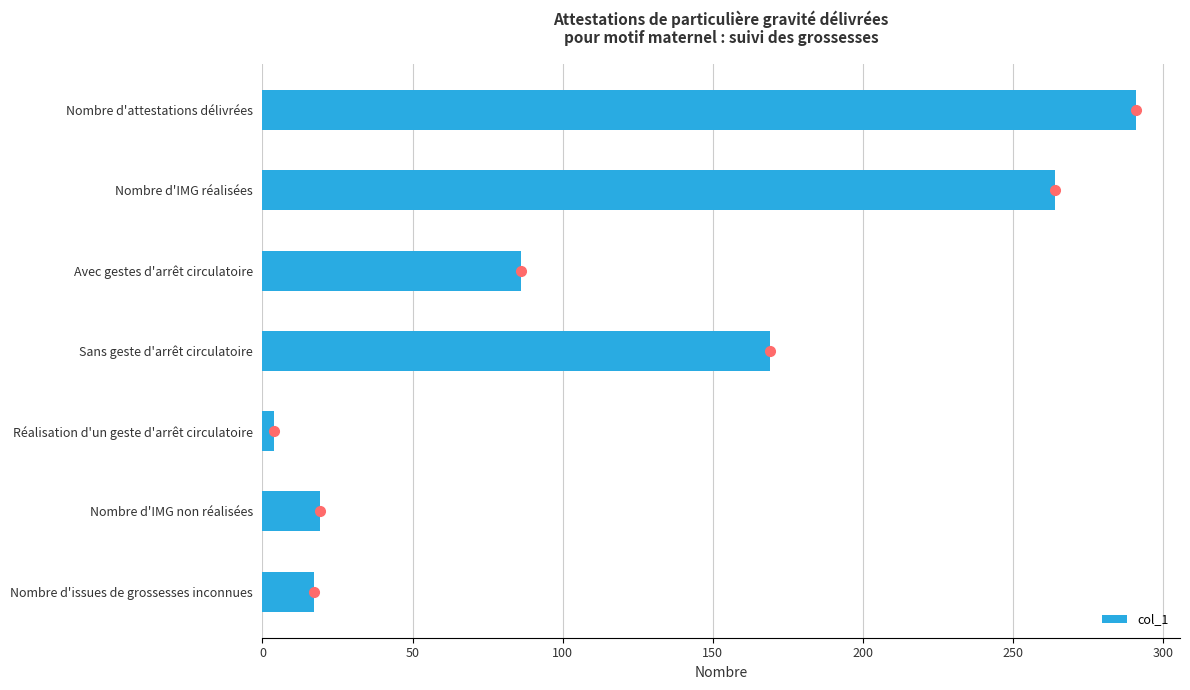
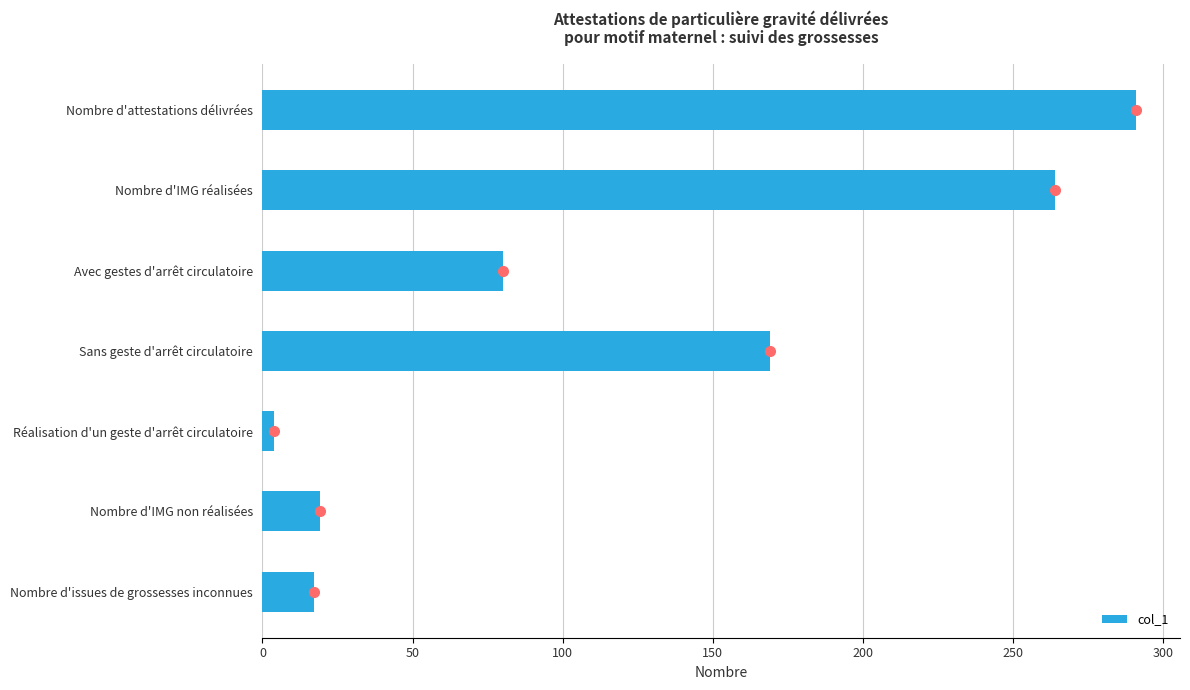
col_1, Avec gestes d'arrêt circulatoire: 86 -> 80
